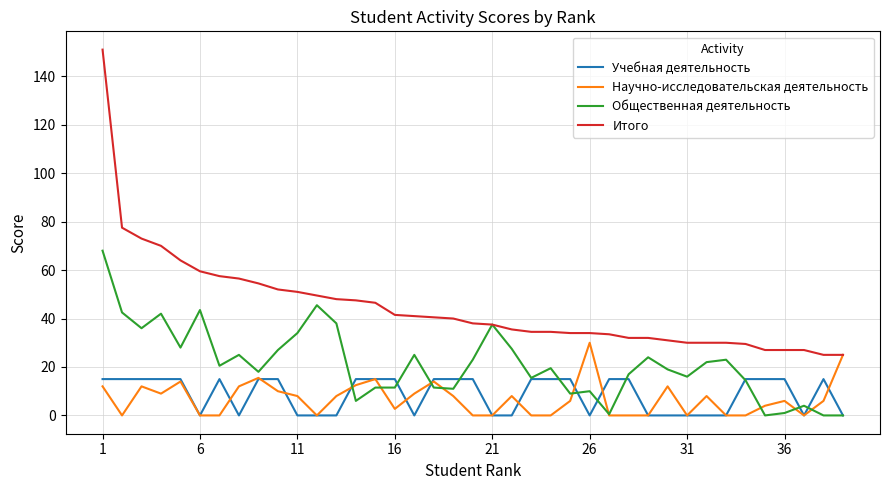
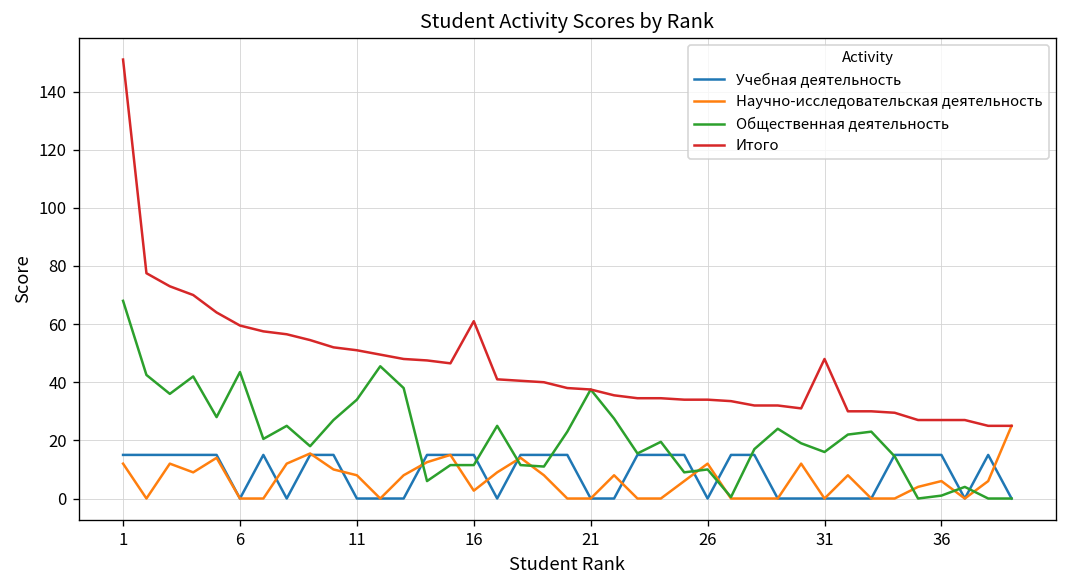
Итого, 16: 42 -> 61
Научно-исследовательская деятельность, 26: 30 -> 12
Итого, 31: 30 -> 48
